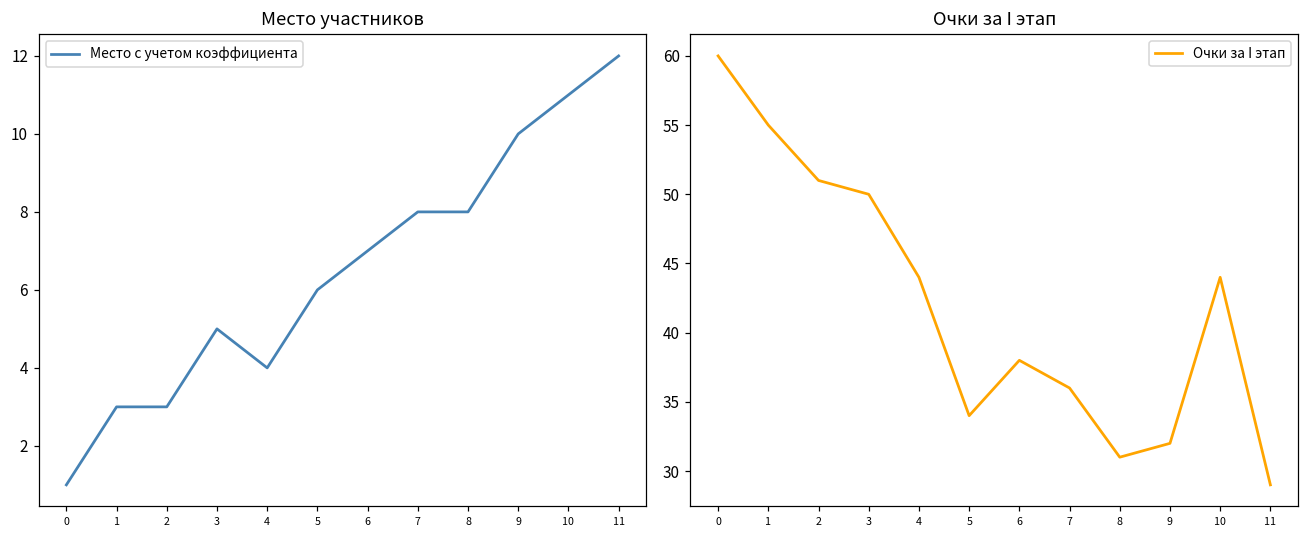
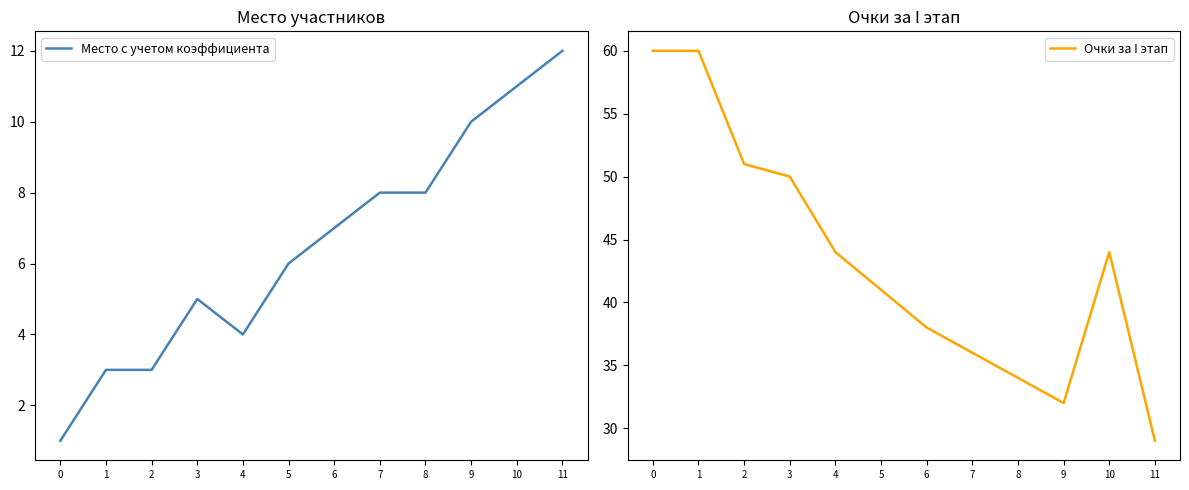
Очки за I этап, 1: 55 -> 60
Очки за I этап, 5: 34 -> 41
Очки за I этап, 8: 31 -> 34
